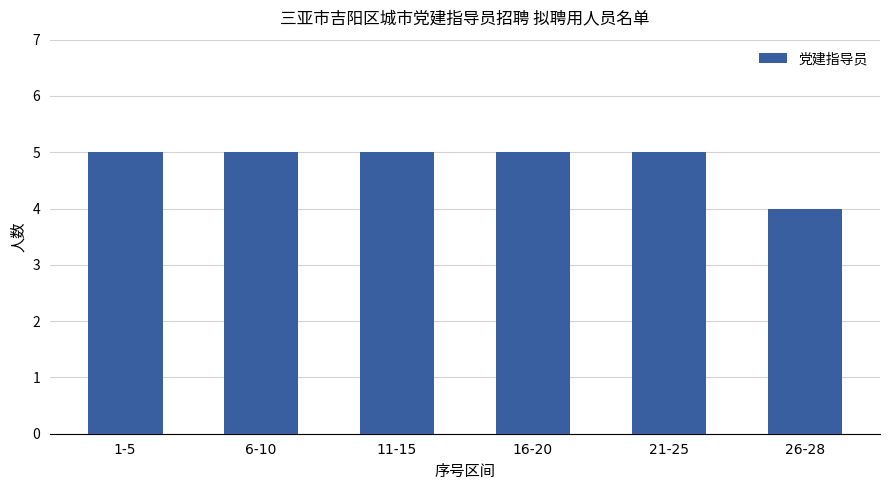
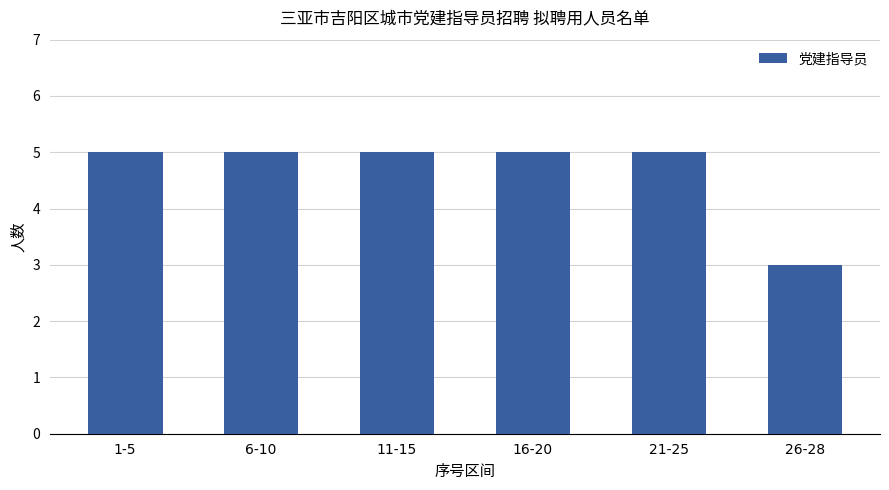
26-28: 4 -> 3
